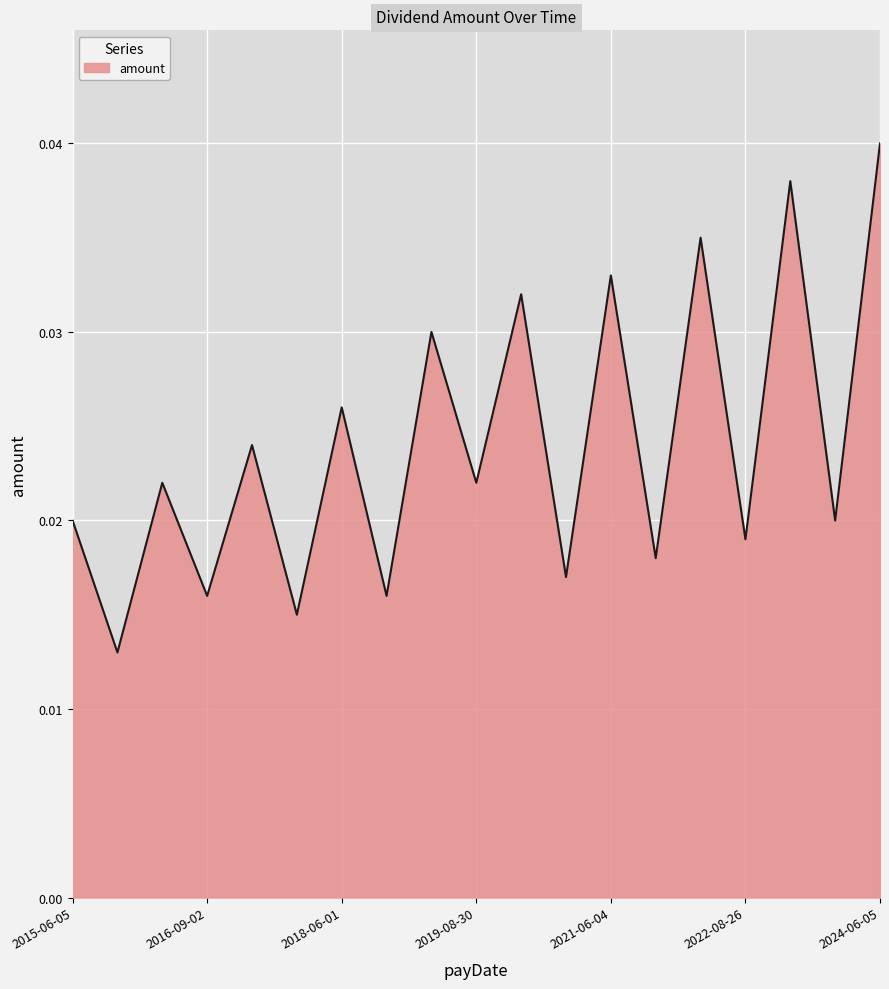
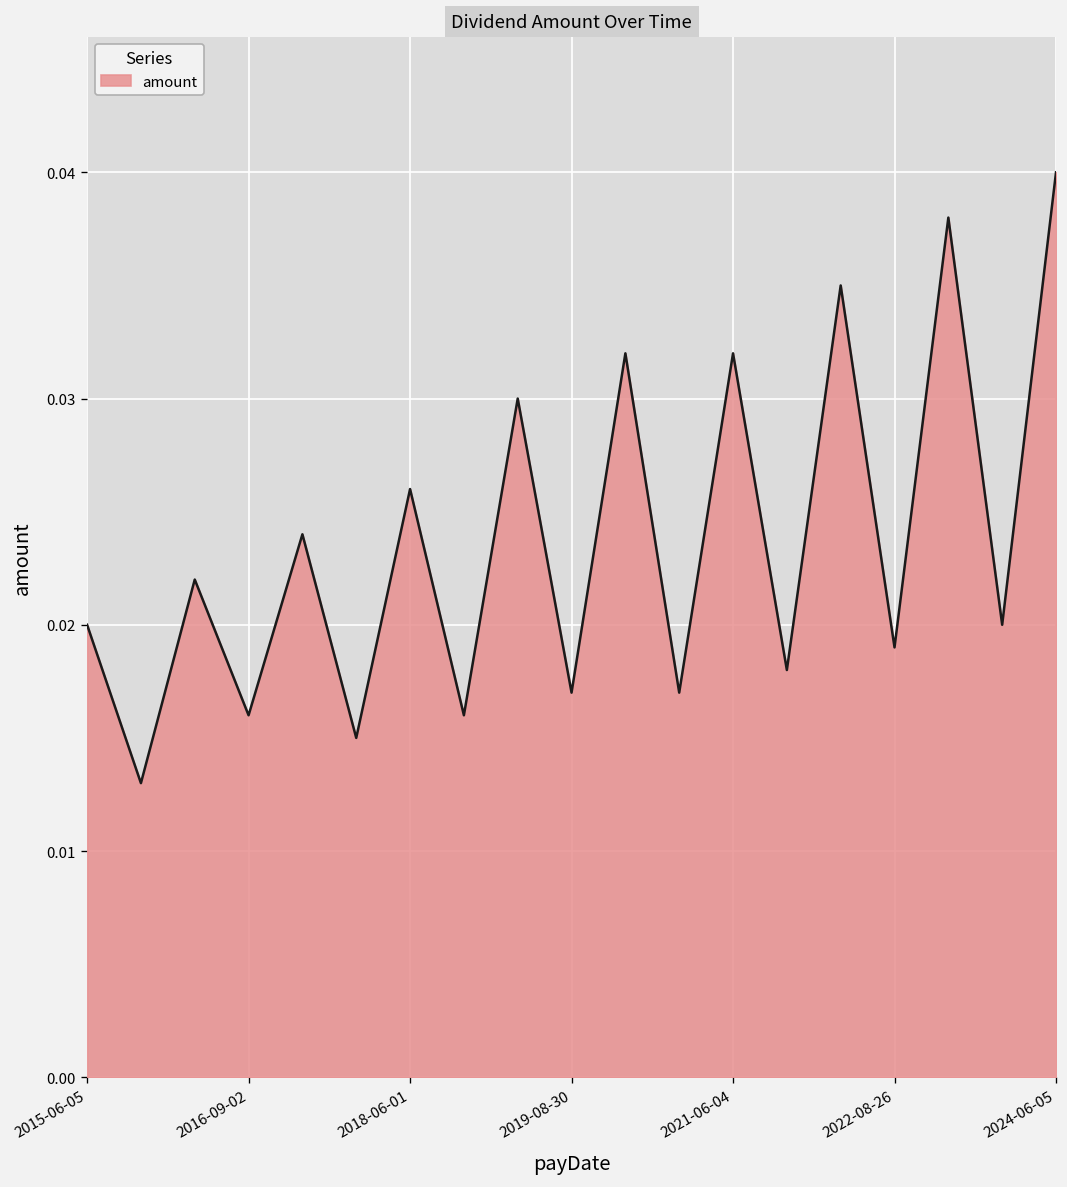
2019-08-30: 0.022 -> 0.017
2021-06-04: 0.033 -> 0.032
